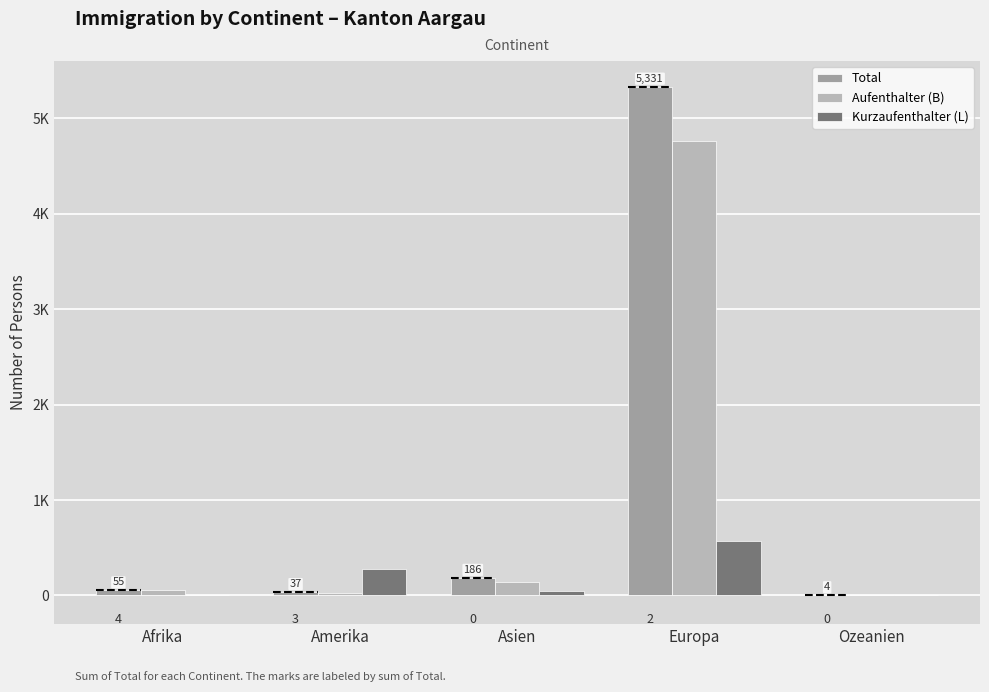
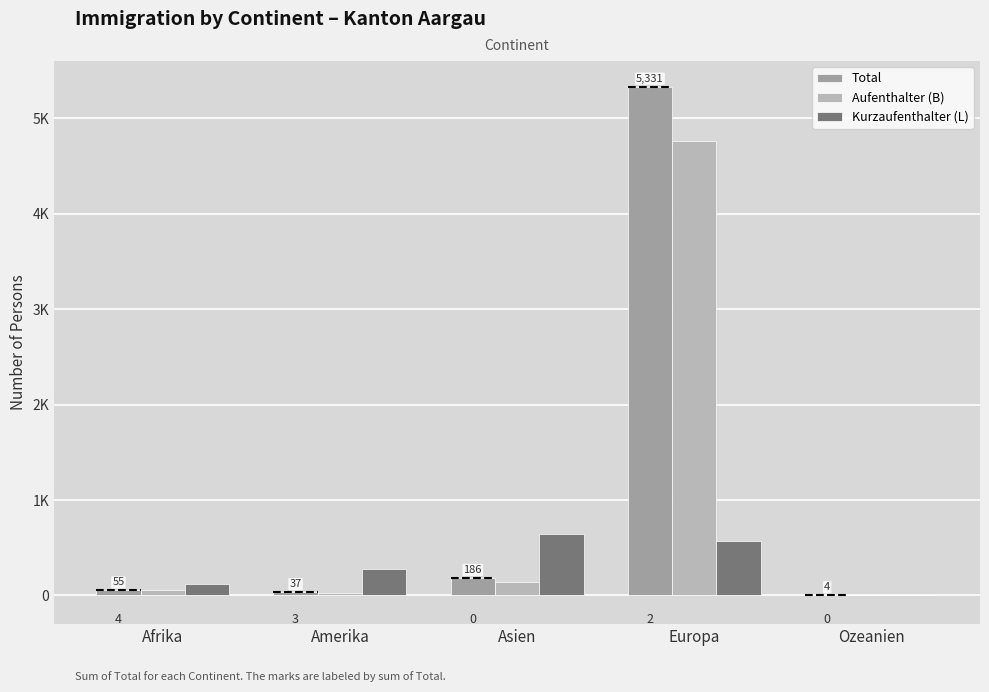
Kurzaufenthalter (L), Afrika: 0 -> 100
Kurzaufenthalter (L), Asien: 0 -> 600
